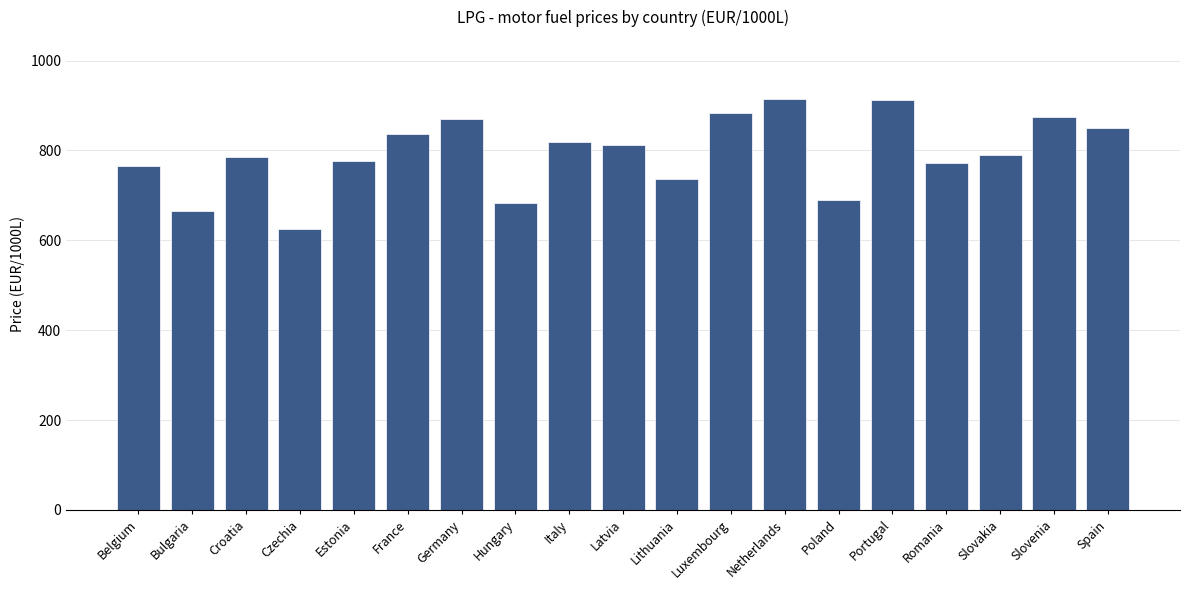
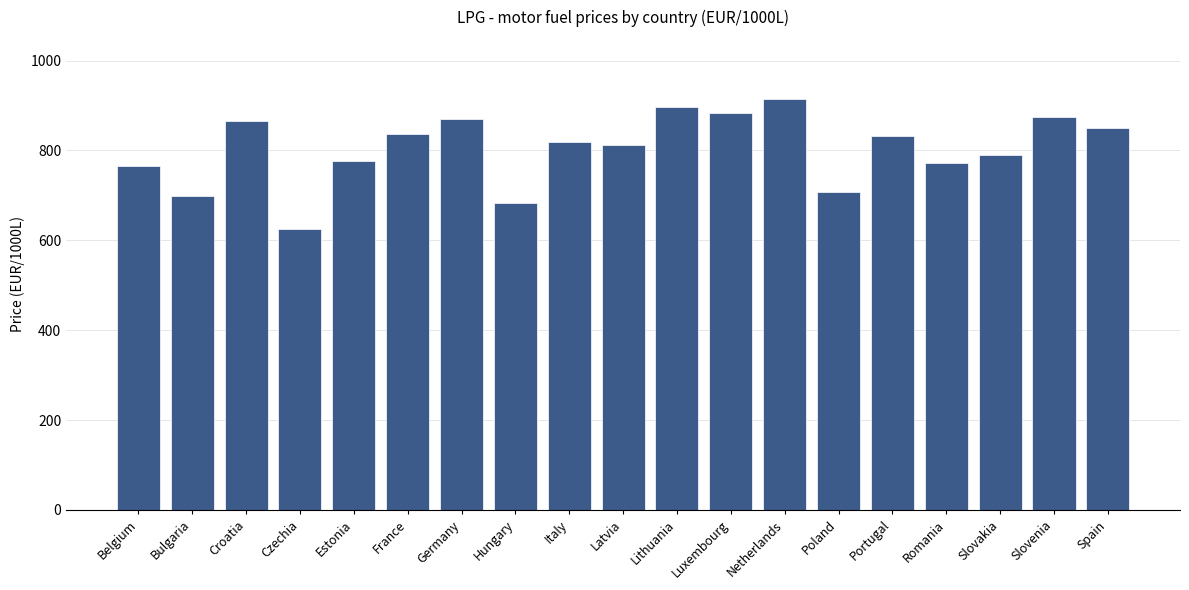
Bulgaria: 670 -> 700
Croatia: 790 -> 870
Lithuania: 740 -> 900
Poland: 690 -> 710
Portugal: 910 -> 830
